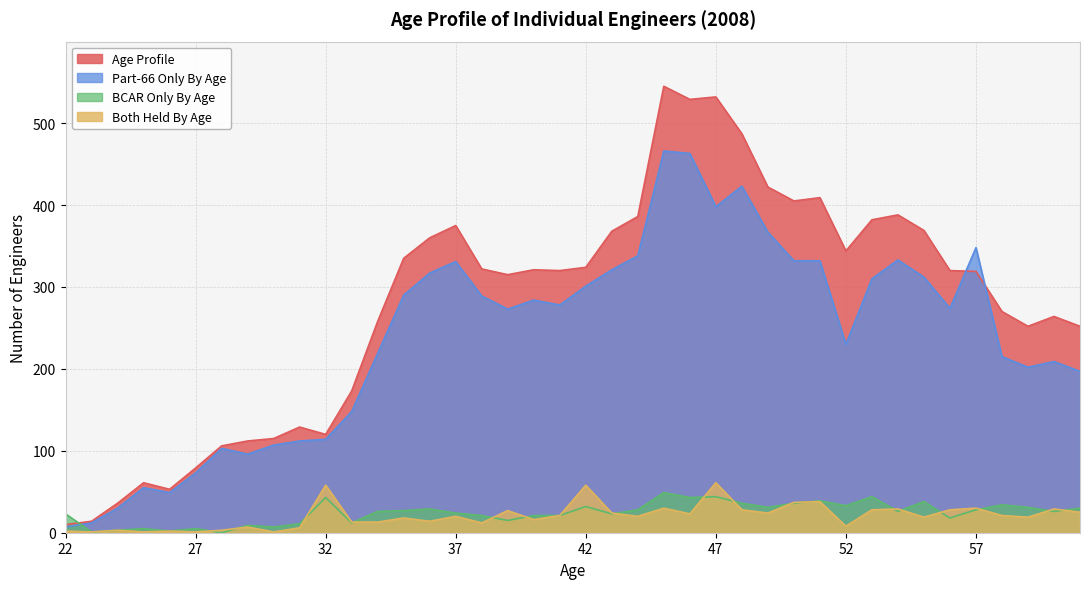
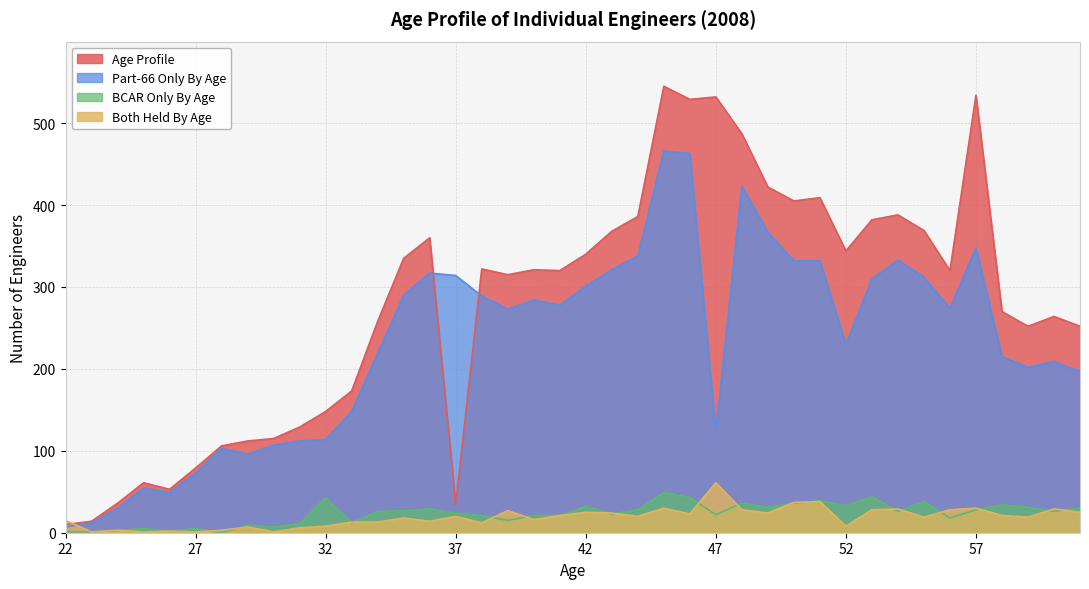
BCAR Only By Age, 22: 20 -> 0
Both Held By Age, 22: 0 -> 20
Age Profile, 32: 120 -> 150
Both Held By Age, 32: 60 -> 10
Age Profile, 37: 380 -> 40
Part-66 Only By Age, 37: 330 -> 310
Age Profile, 42: 320 -> 340
Both Held By Age, 42: 60 -> 30
Part-66 Only By Age, 47: 400 -> 120
BCAR Only By Age, 47: 40 -> 20
Age Profile, 57: 320 -> 530
